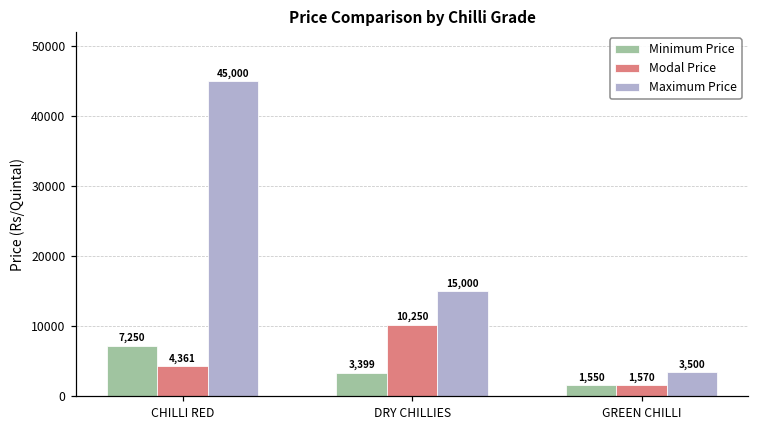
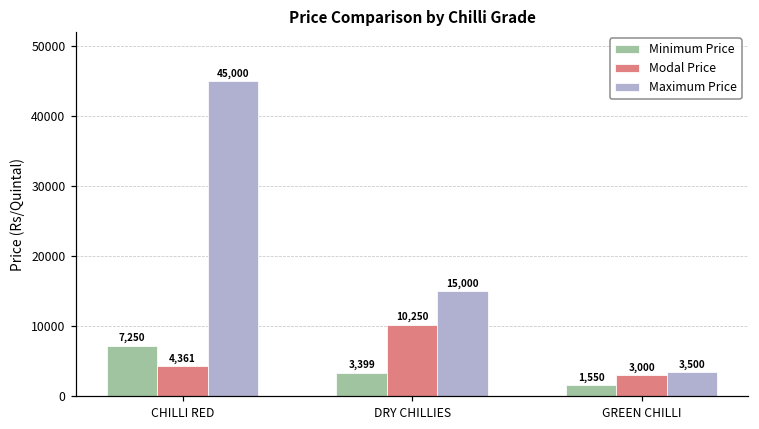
Modal Price, GREEN CHILLI: 1,570 -> 3,000
